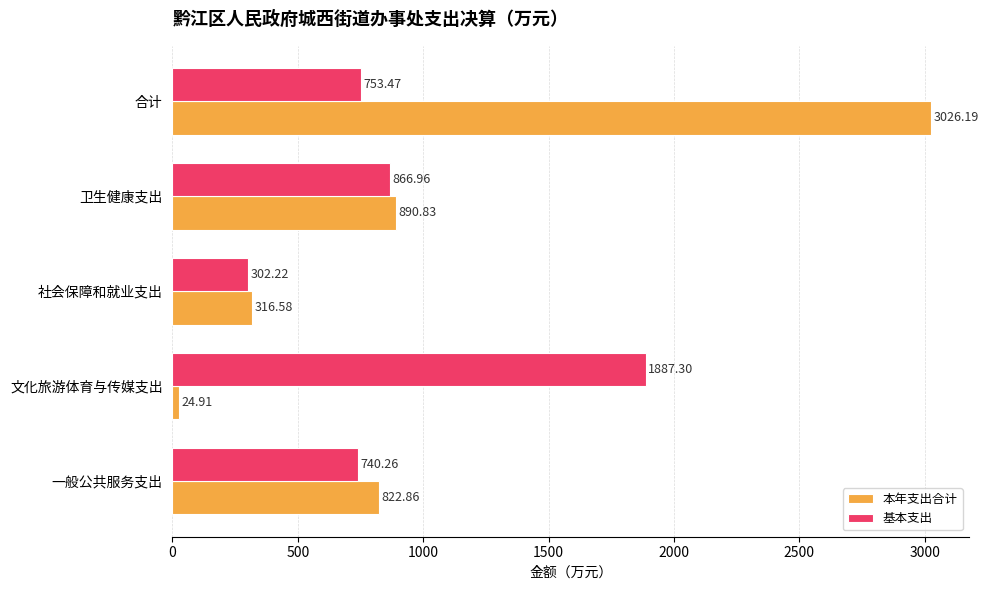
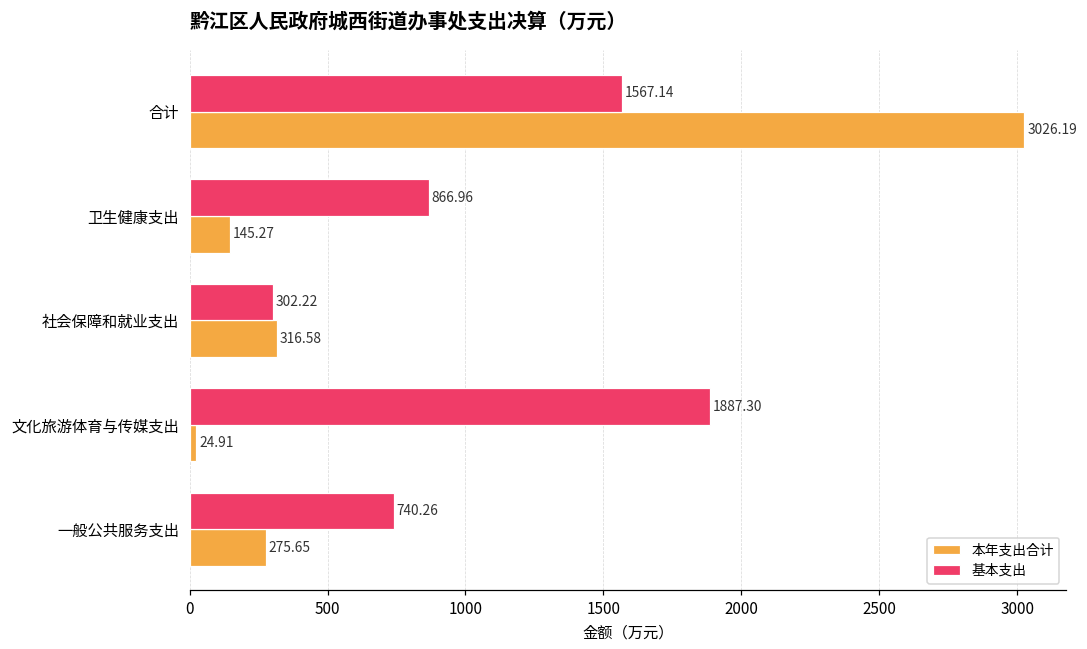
基本支出, 合计: 753.47 -> 1567.14
本年支出合计, 卫生健康支出: 890.83 -> 145.27
本年支出合计, 一般公共服务支出: 822.86 -> 275.65
